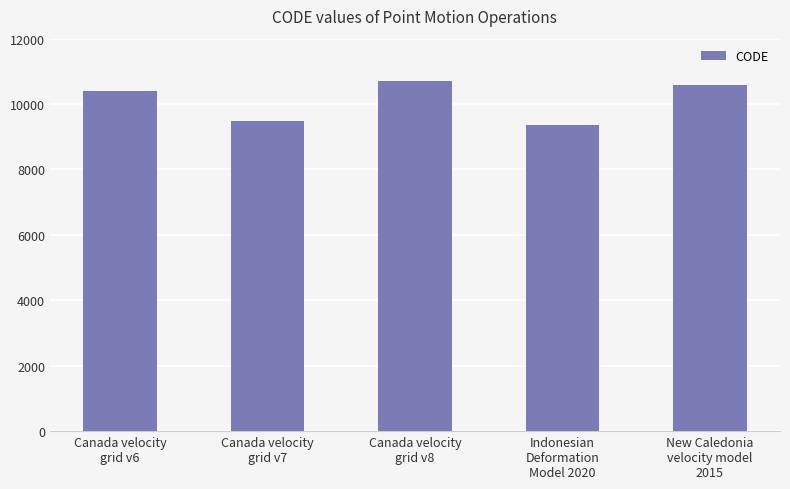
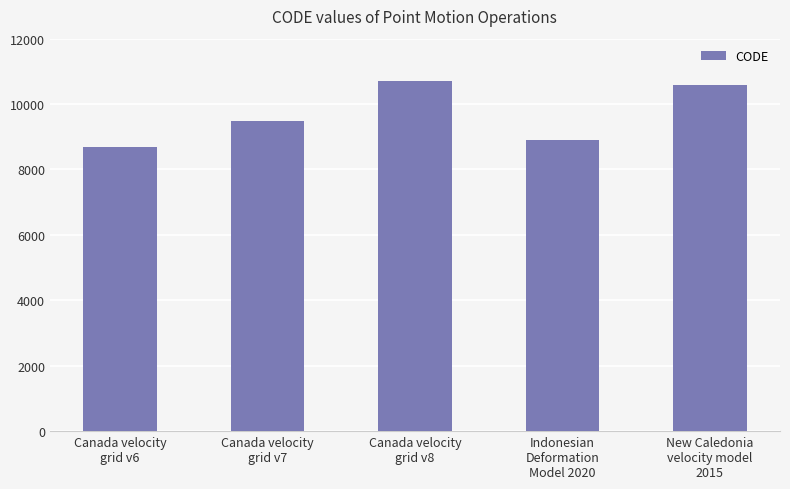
Canada velocity grid v6: 10400 -> 8700
Indonesian Deformation Model 2020: 9400 -> 8900
